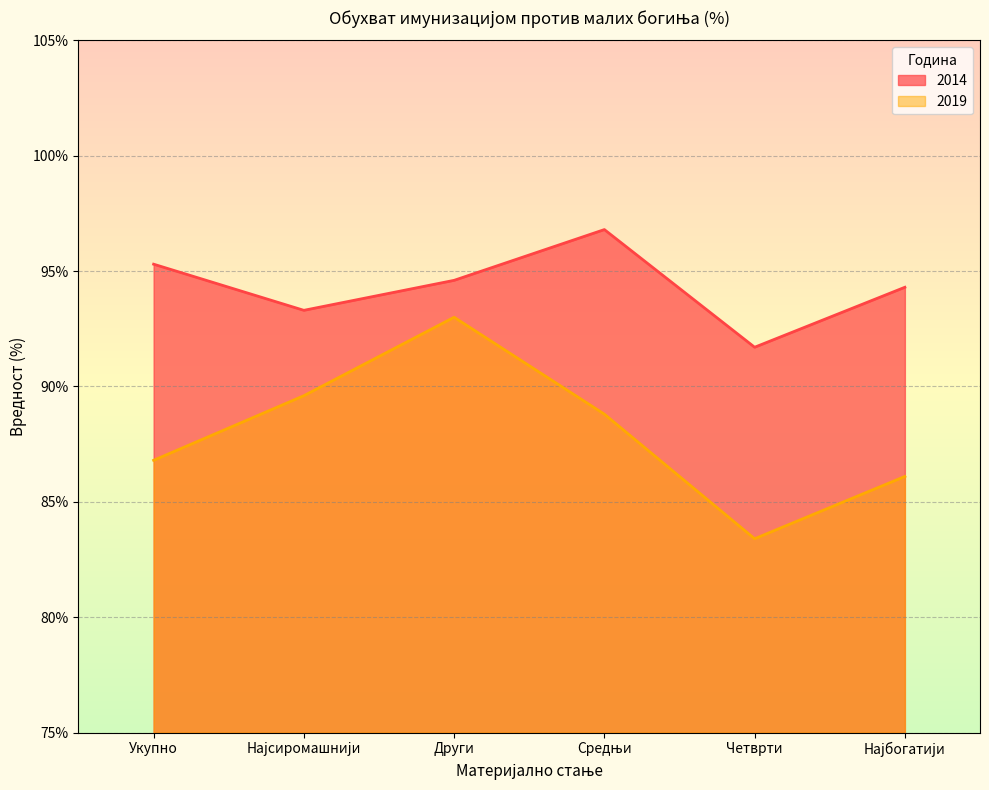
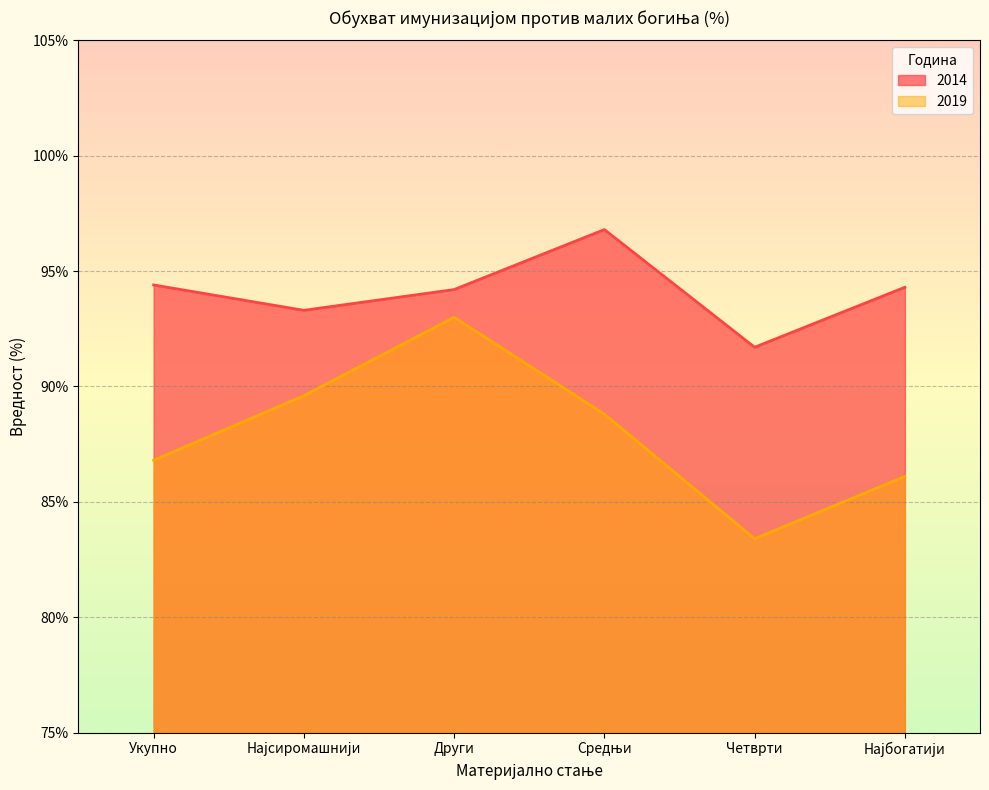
2014, Укупно: 95.3% -> 94.4%
2014, Други: 94.6% -> 94.2%
